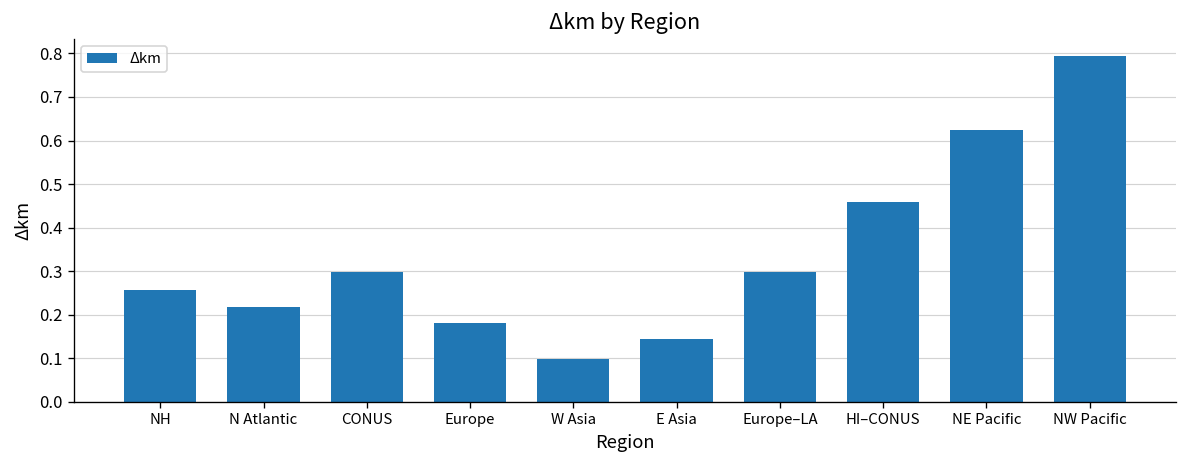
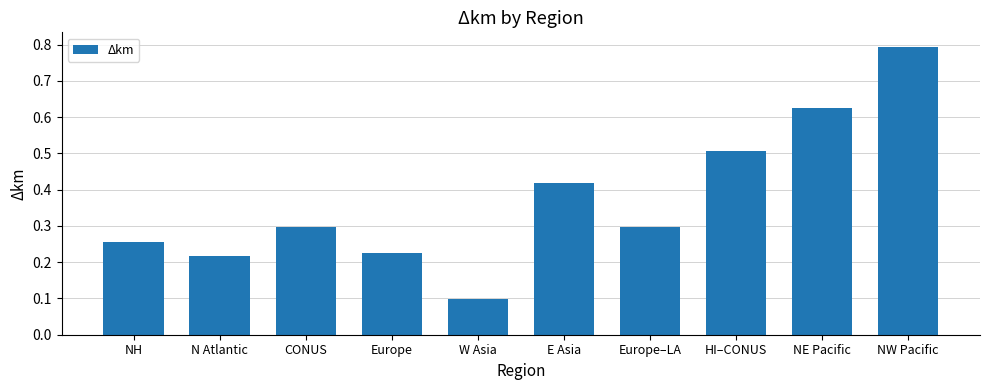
Europe: 0.18 -> 0.23
E Asia: 0.14 -> 0.42
HI–CONUS: 0.46 -> 0.51
